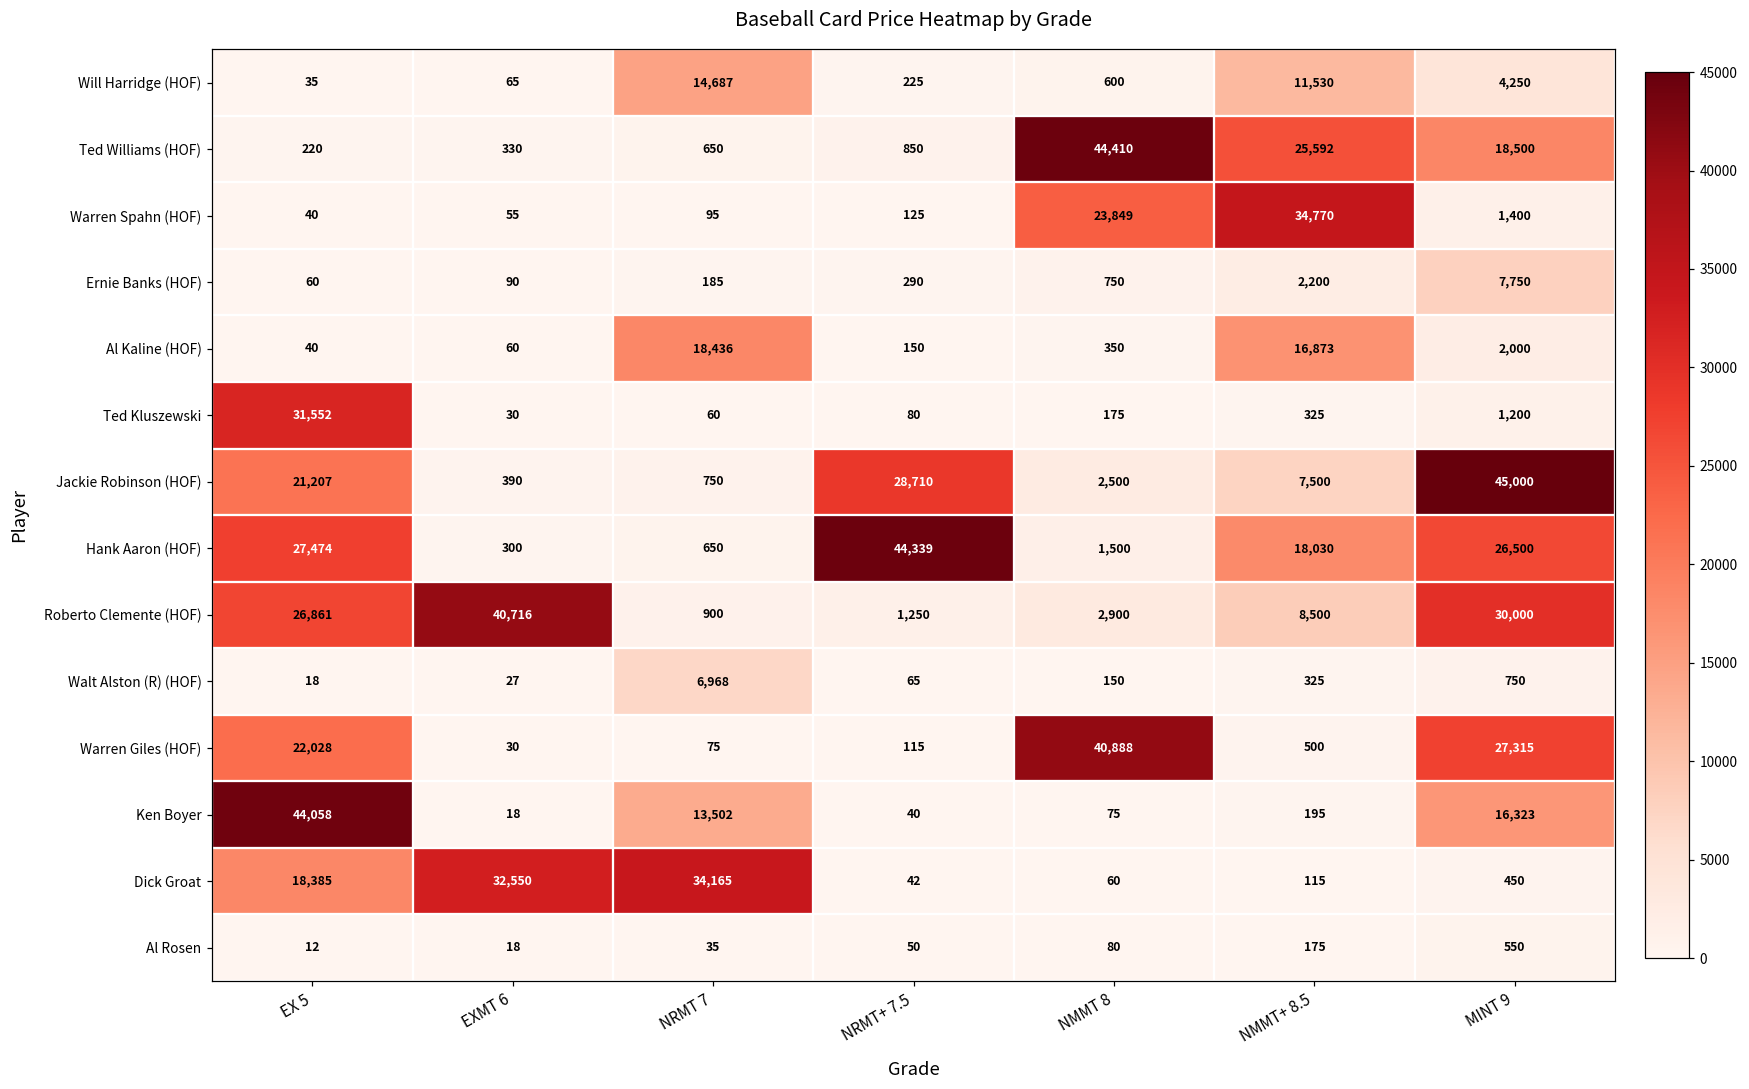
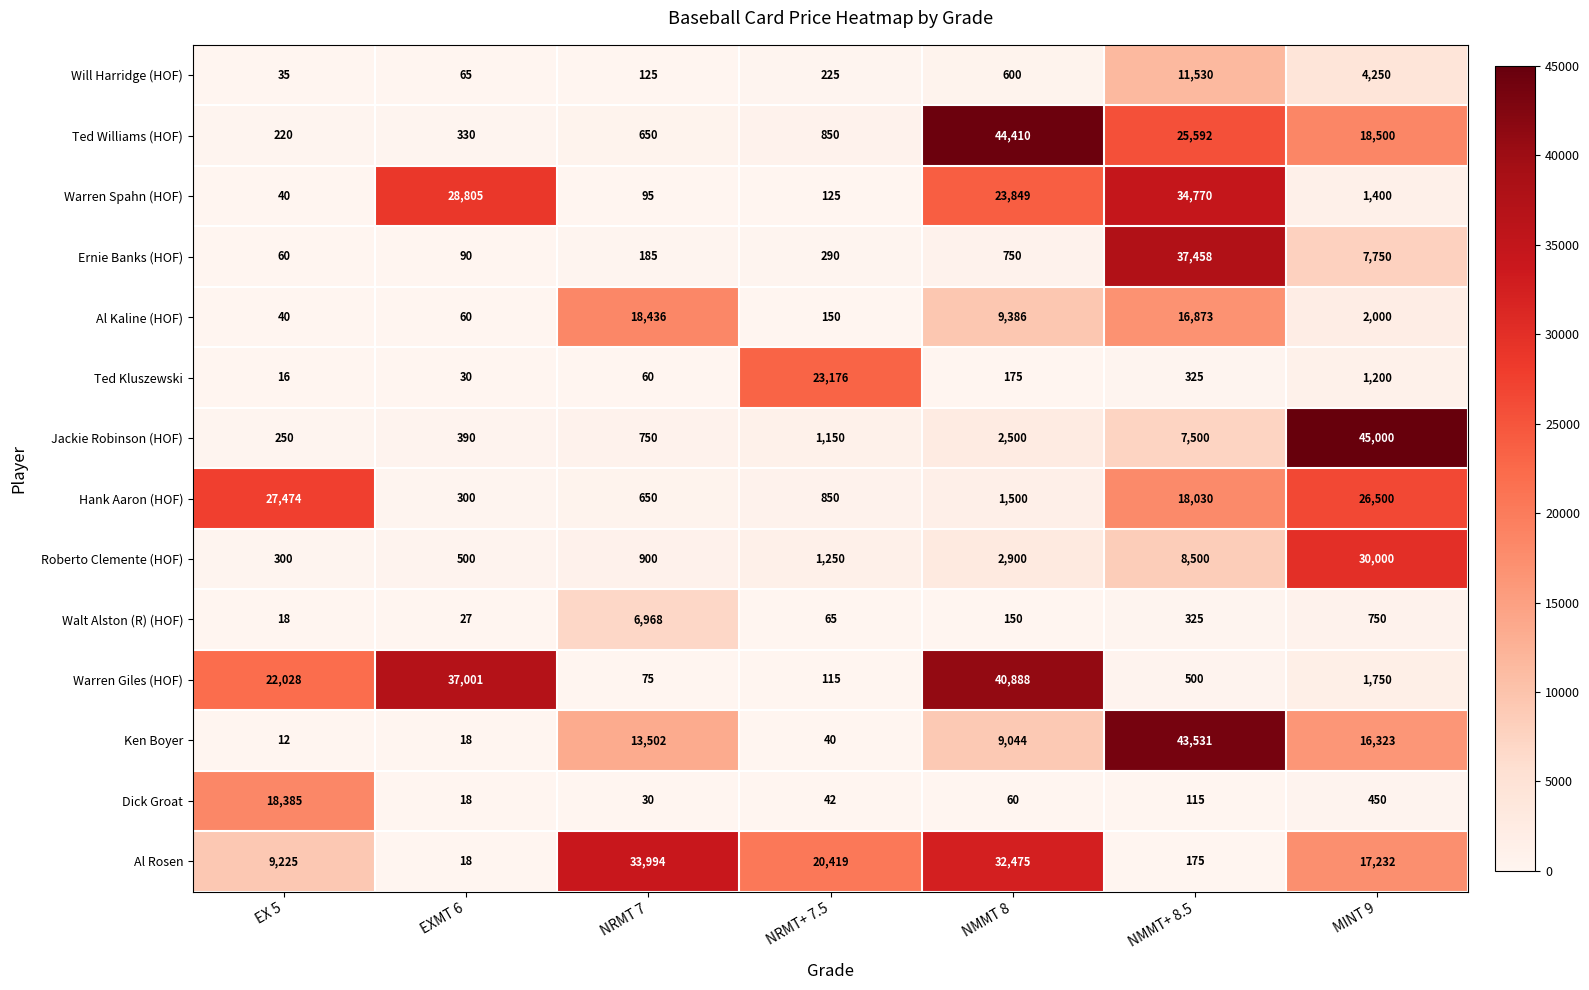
Will Harridge (HOF), NRMT 7: 14,687 -> 125
Warren Spahn (HOF), EXMT 6: 55 -> 28,805
Ernie Banks (HOF), NMMT+ 8.5: 2,200 -> 37,458
Al Kaline (HOF), NMMT 8: 350 -> 9,386
Ted Kluszewski, EX 5: 31,552 -> 16
Ted Kluszewski, NRMT+ 7.5: 80 -> 23,176
Jackie Robinson (HOF), EX 5: 21,207 -> 250
Jackie Robinson (HOF), NRMT+ 7.5: 28,710 -> 1,150
Hank Aaron (HOF), NRMT+ 7.5: 44,339 -> 850
Roberto Clemente (HOF), EX 5: 26,861 -> 300
Roberto Clemente (HOF), EXMT 6: 40,716 -> 500
Warren Giles (HOF), EXMT 6: 30 -> 37,001
Warren Giles (HOF), MINT 9: 27,315 -> 1,750
Ken Boyer, EX 5: 44,058 -> 12
Ken Boyer, NMMT 8: 75 -> 9,044
Ken Boyer, NMMT+ 8.5: 195 -> 43,531
Dick Groat, EXMT 6: 32,550 -> 18
Dick Groat, NRMT 7: 34,165 -> 30
Al Rosen, EX 5: 12 -> 9,225
Al Rosen, NRMT 7: 35 -> 33,994
Al Rosen, NRMT+ 7.5: 50 -> 20,419
Al Rosen, NMMT 8: 80 -> 32,475
Al Rosen, MINT 9: 550 -> 17,232
